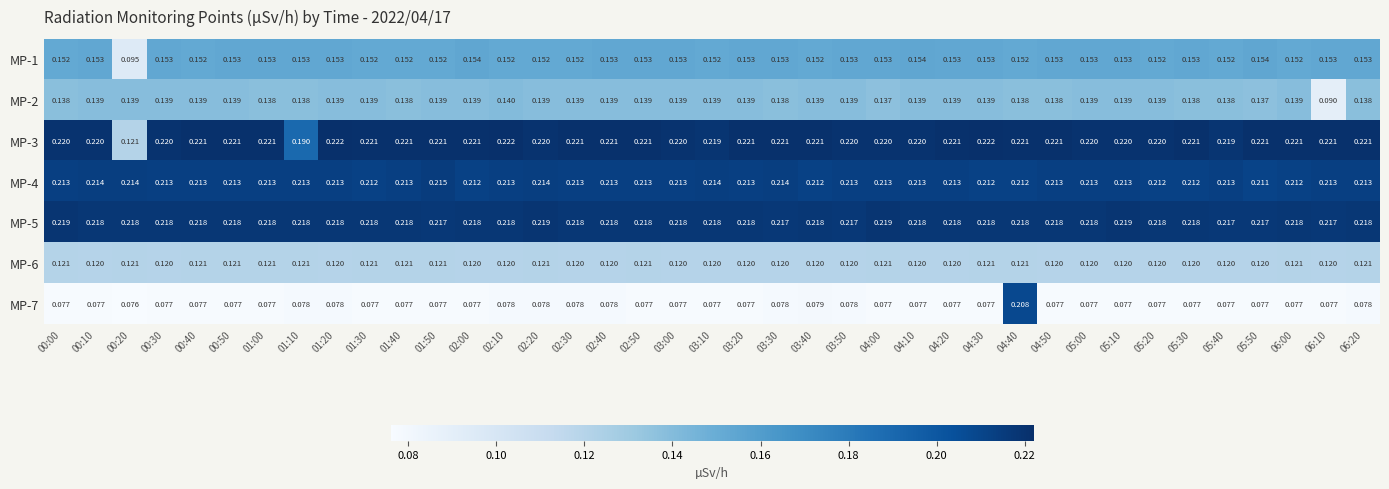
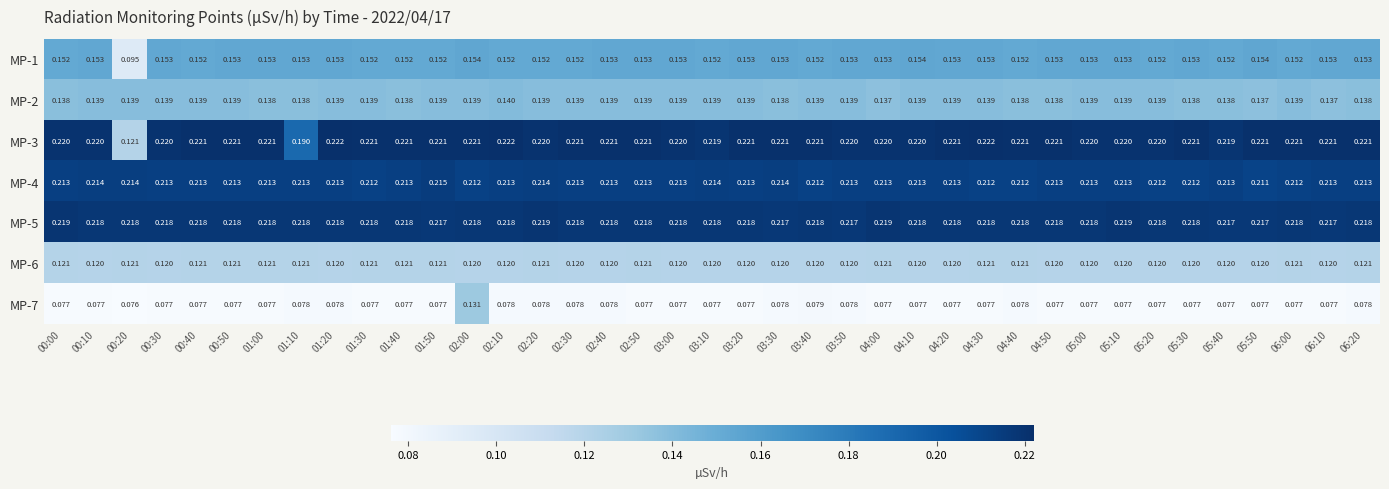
MP-2, 06:10: 0.090 -> 0.137
MP-7, 02:00: 0.077 -> 0.131
MP-7, 04:40: 0.208 -> 0.078
